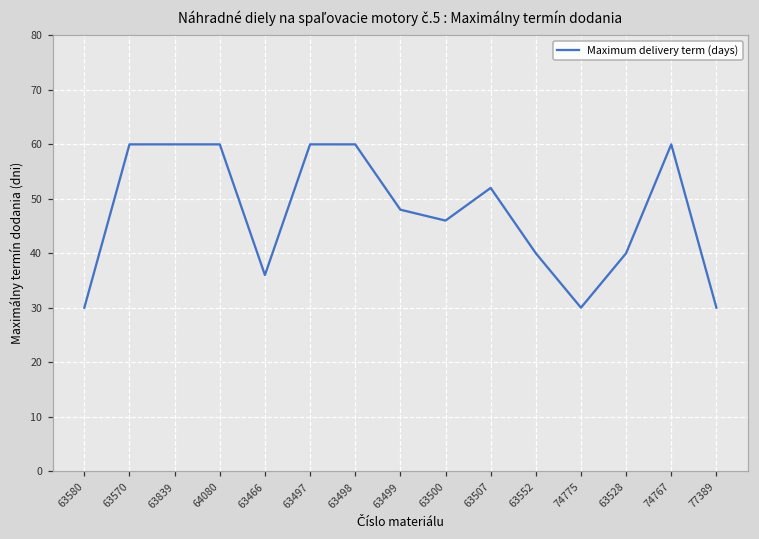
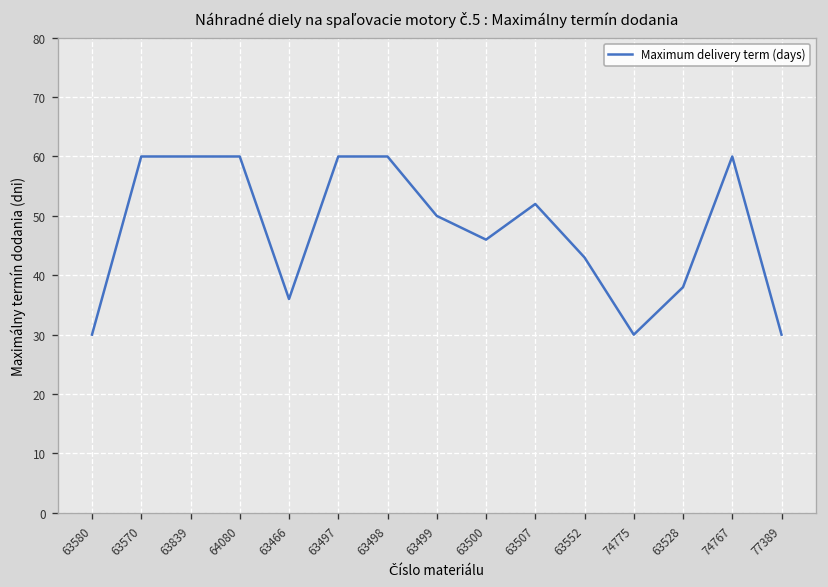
63499: 48 -> 50
63552: 40 -> 43
63528: 40 -> 38
